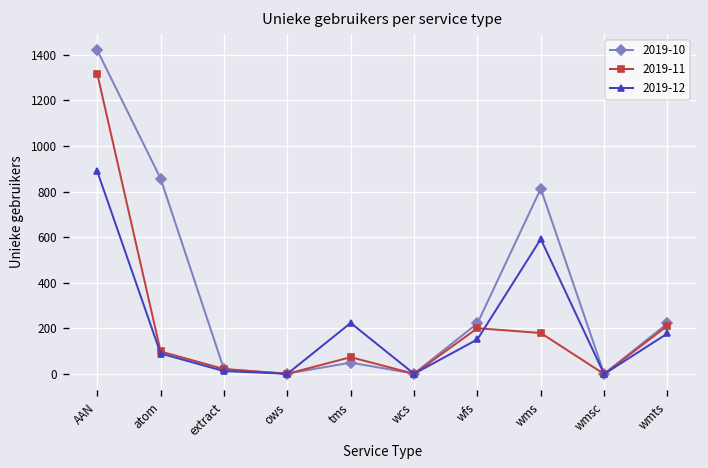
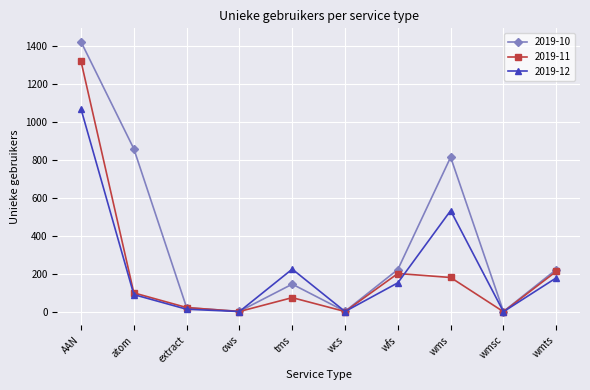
2019-12, AAN: 890 -> 1070
2019-10, tms: 50 -> 150
2019-12, wms: 590 -> 530
